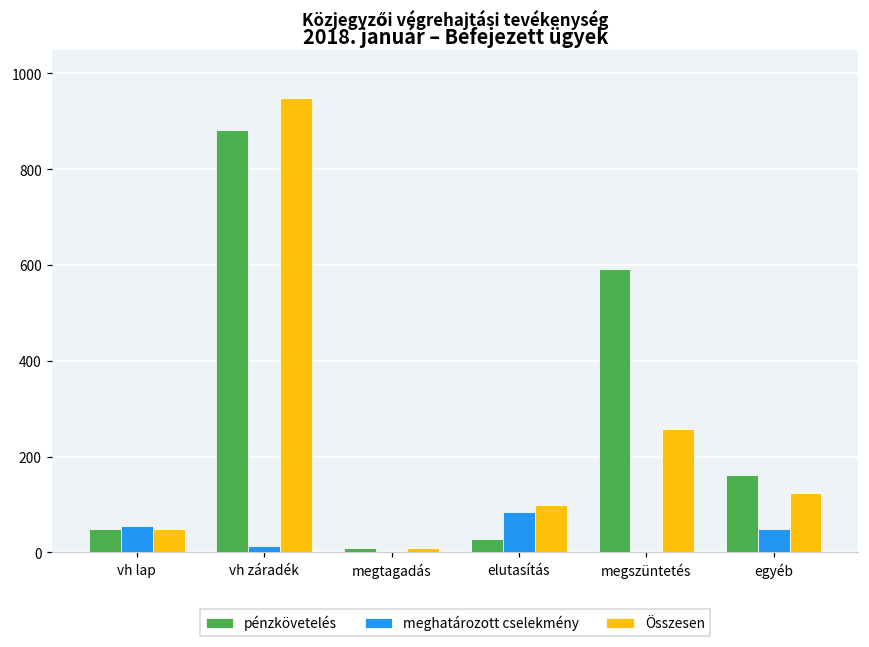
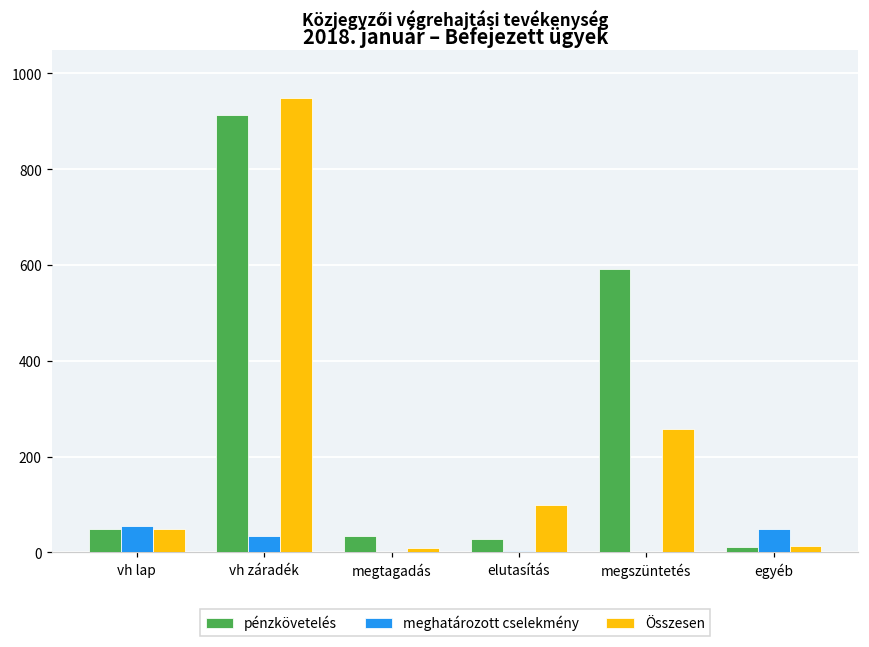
pénzkövetelés, vh záradék: 880 -> 910
meghatározott cselekmény, vh záradék: 10 -> 30
pénzkövetelés, megtagadás: 10 -> 30
meghatározott cselekmény, elutasítás: 80 -> 0
pénzkövetelés, egyéb: 160 -> 10
Összesen, egyéb: 120 -> 10
